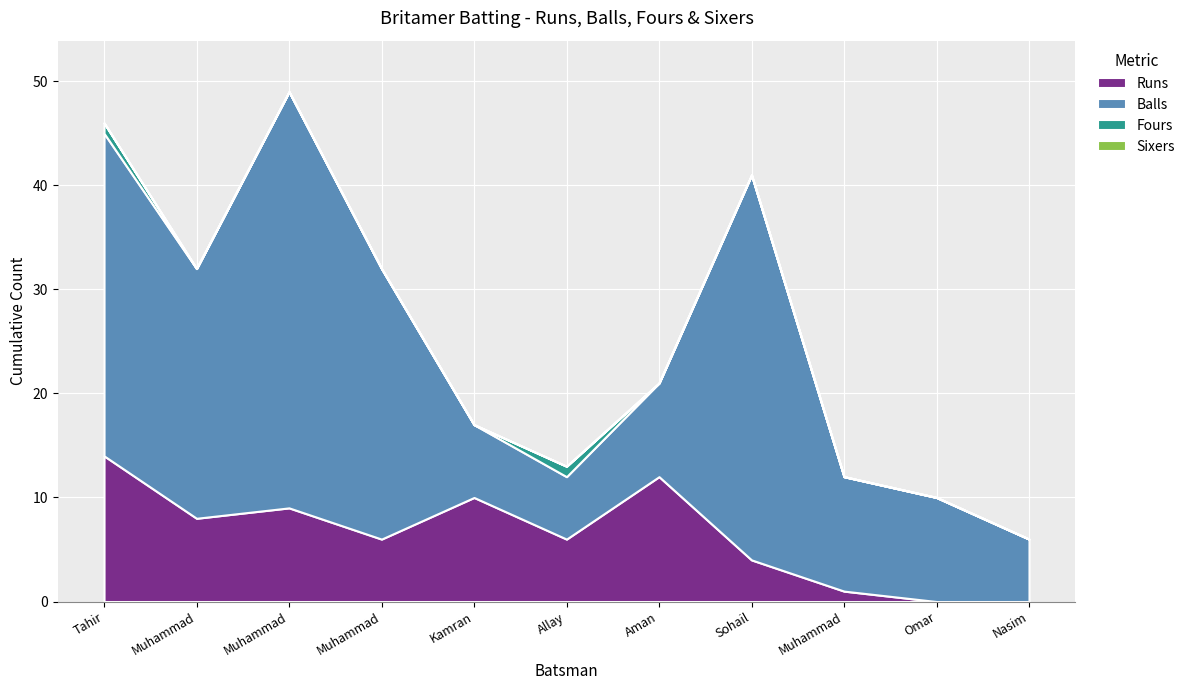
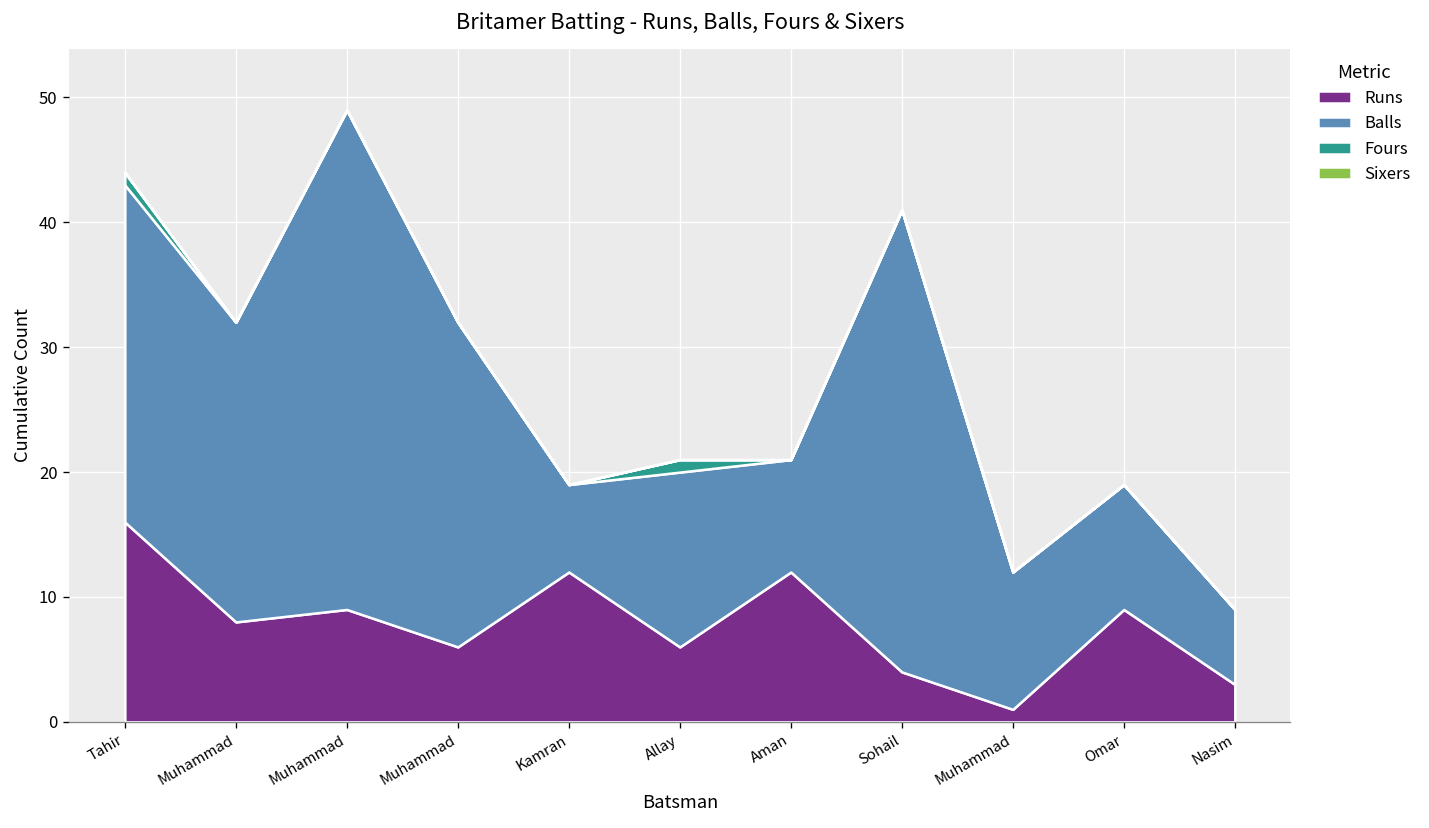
Runs, Tahir: 14 -> 16
Balls, Tahir: 31 -> 27
Runs, Kamran: 10 -> 12
Balls, Allay: 6 -> 14
Runs, Omar: 0 -> 9
Runs, Nasim: 0 -> 3
